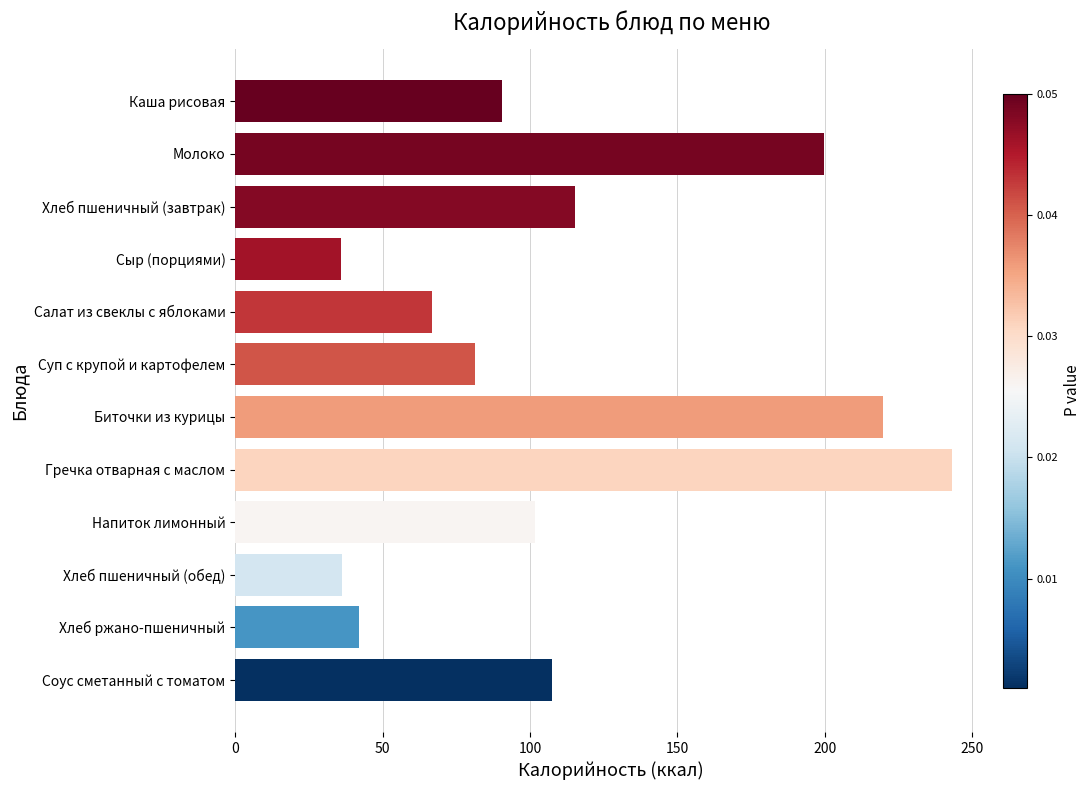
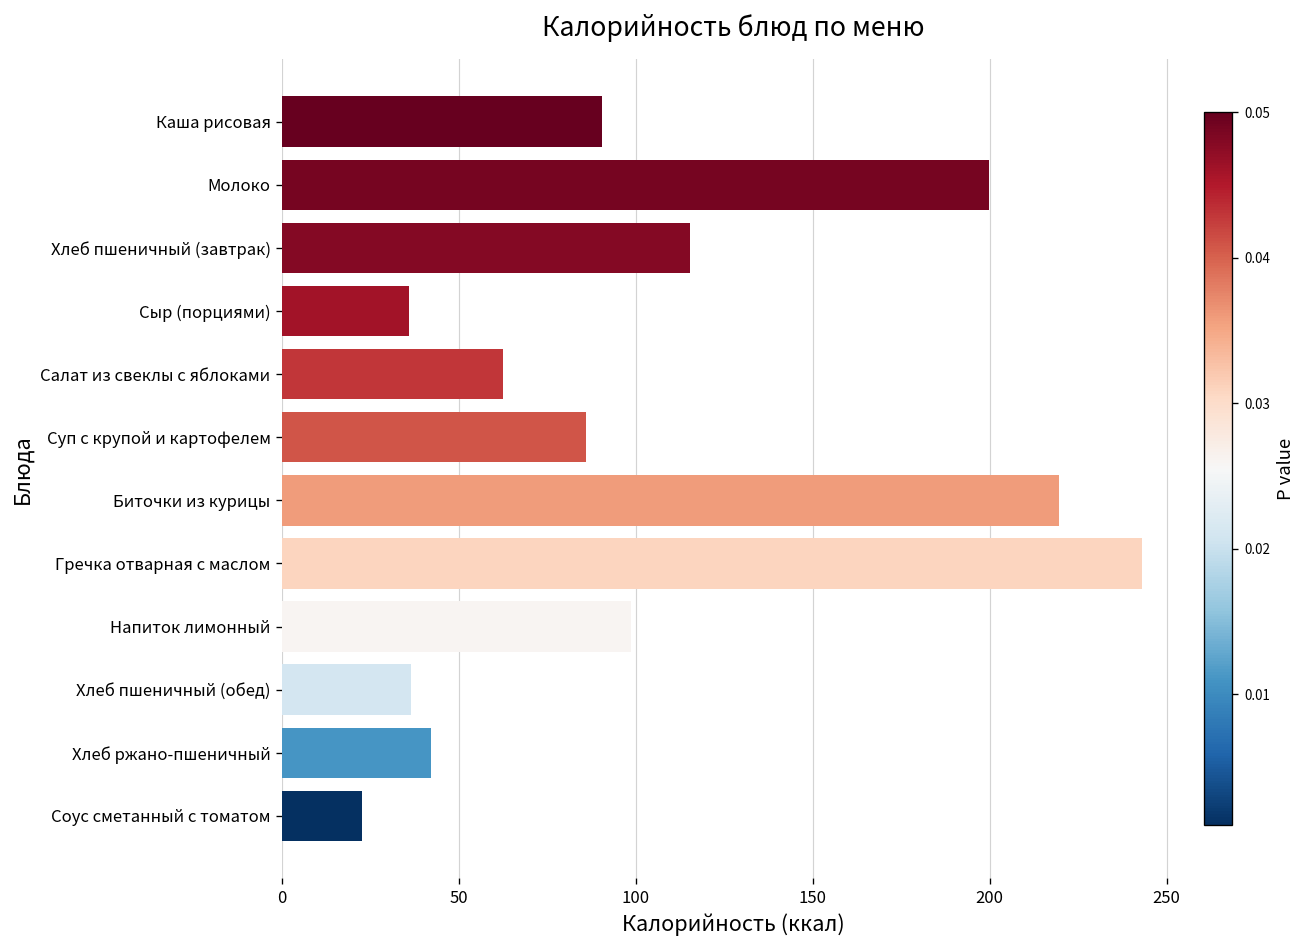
Салат из свеклы с яблоками: 67 -> 62
Суп с крупой и картофелем: 81 -> 86
Напиток лимонный: 102 -> 99
Соус сметанный с томатом: 108 -> 23
